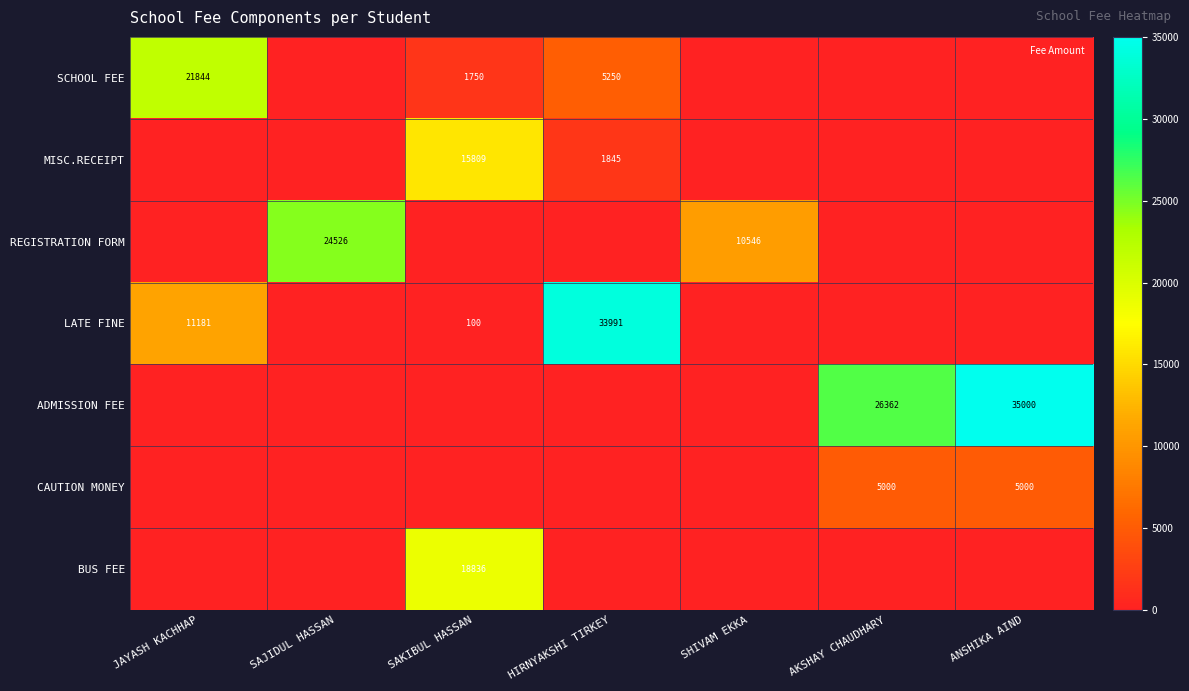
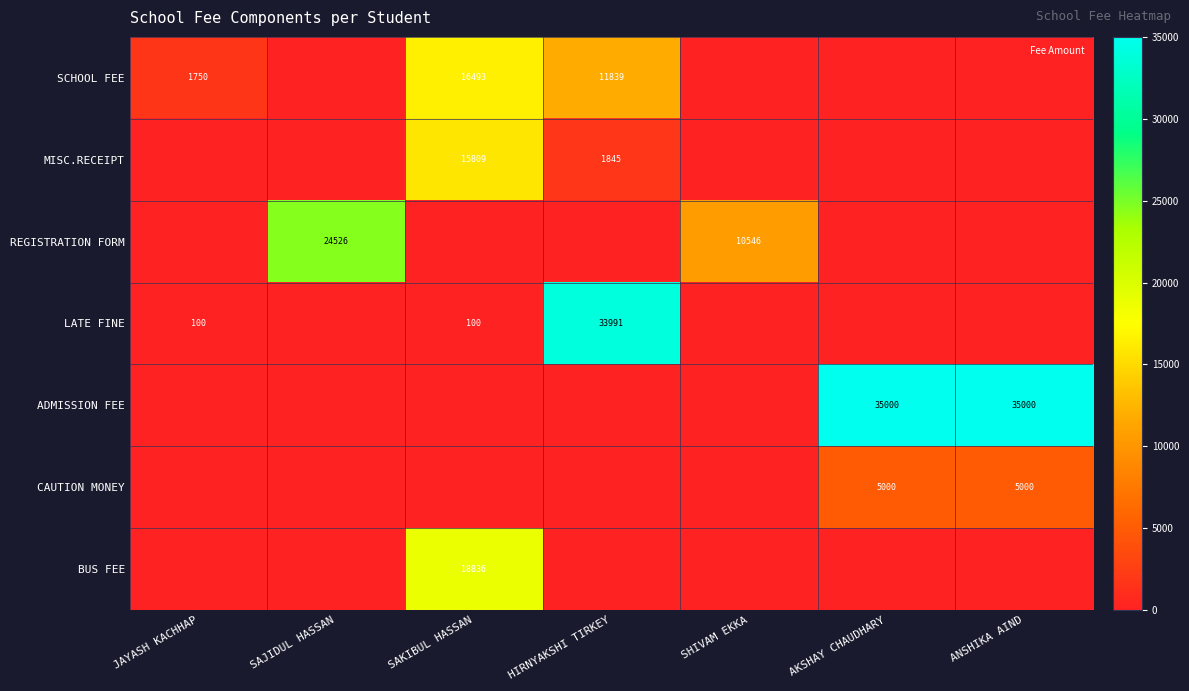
SCHOOL FEE, JAYASH KACHHAP: 21844 -> 1750
SCHOOL FEE, SAKIBUL HASSAN: 1750 -> 16493
SCHOOL FEE, HIRNYAKSHI TIRKEY: 5250 -> 11839
LATE FINE, JAYASH KACHHAP: 11181 -> 100
ADMISSION FEE, AKSHAY CHAUDHARY: 26362 -> 35000
